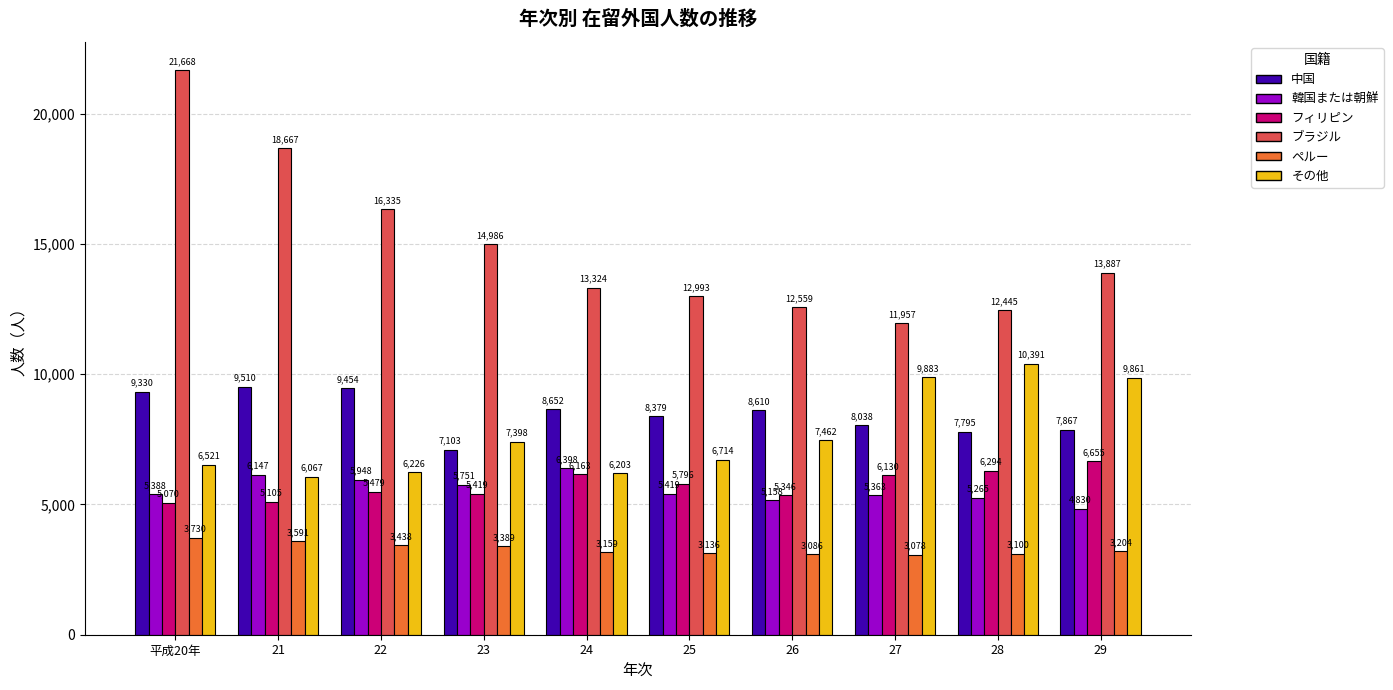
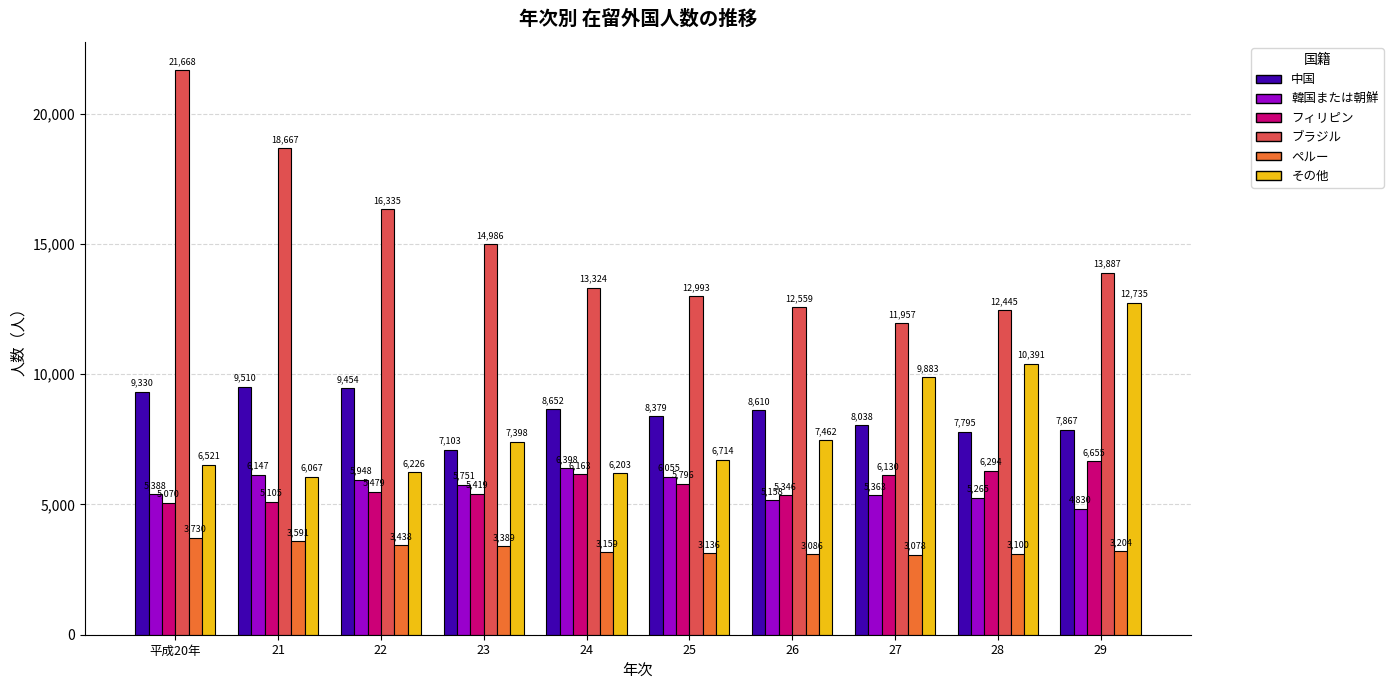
韓国または朝鮮, 25: 5,419 -> 6,055
その他, 29: 9,861 -> 12,735
